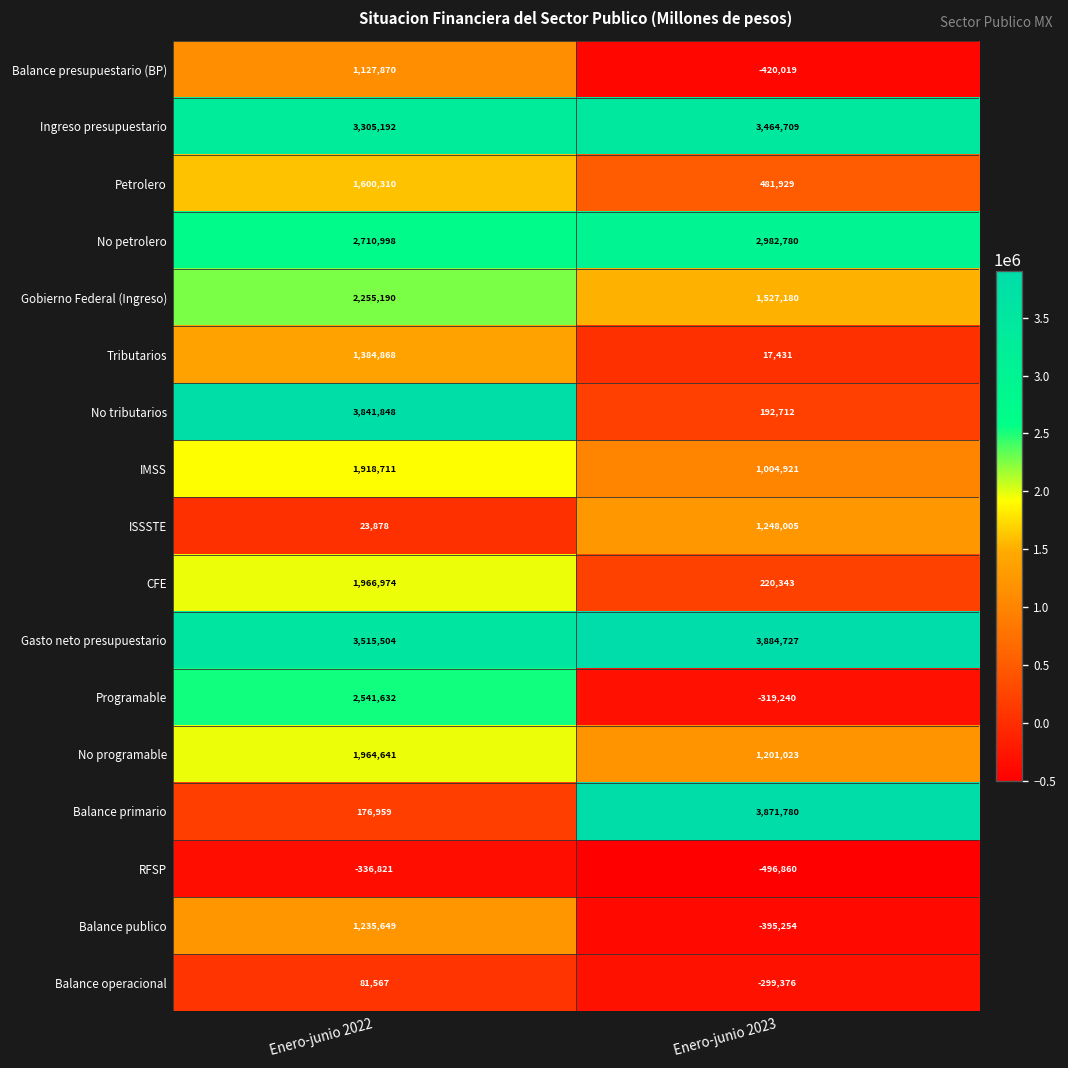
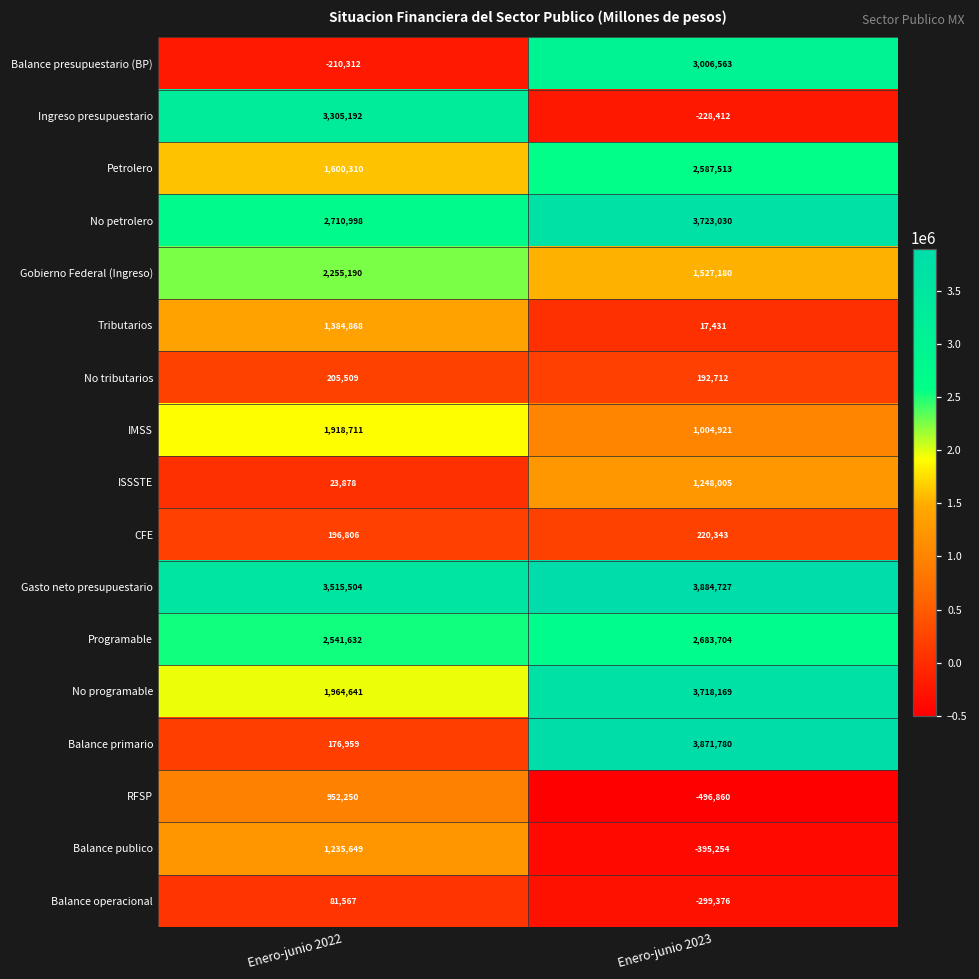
Balance presupuestario (BP), Enero-junio 2022: 1,127,870 -> -210,312
Balance presupuestario (BP), Enero-junio 2023: -420,019 -> 3,006,563
Ingreso presupuestario, Enero-junio 2023: 3,464,709 -> -228,412
Petrolero, Enero-junio 2023: 481,929 -> 2,587,513
No petrolero, Enero-junio 2023: 2,982,780 -> 3,723,030
No tributarios, Enero-junio 2022: 3,841,848 -> 205,509
CFE, Enero-junio 2022: 1,966,974 -> 196,806
Programable, Enero-junio 2023: -319,240 -> 2,683,704
No programable, Enero-junio 2023: 1,201,023 -> 3,718,169
RFSP, Enero-junio 2022: -336,821 -> 952,250
